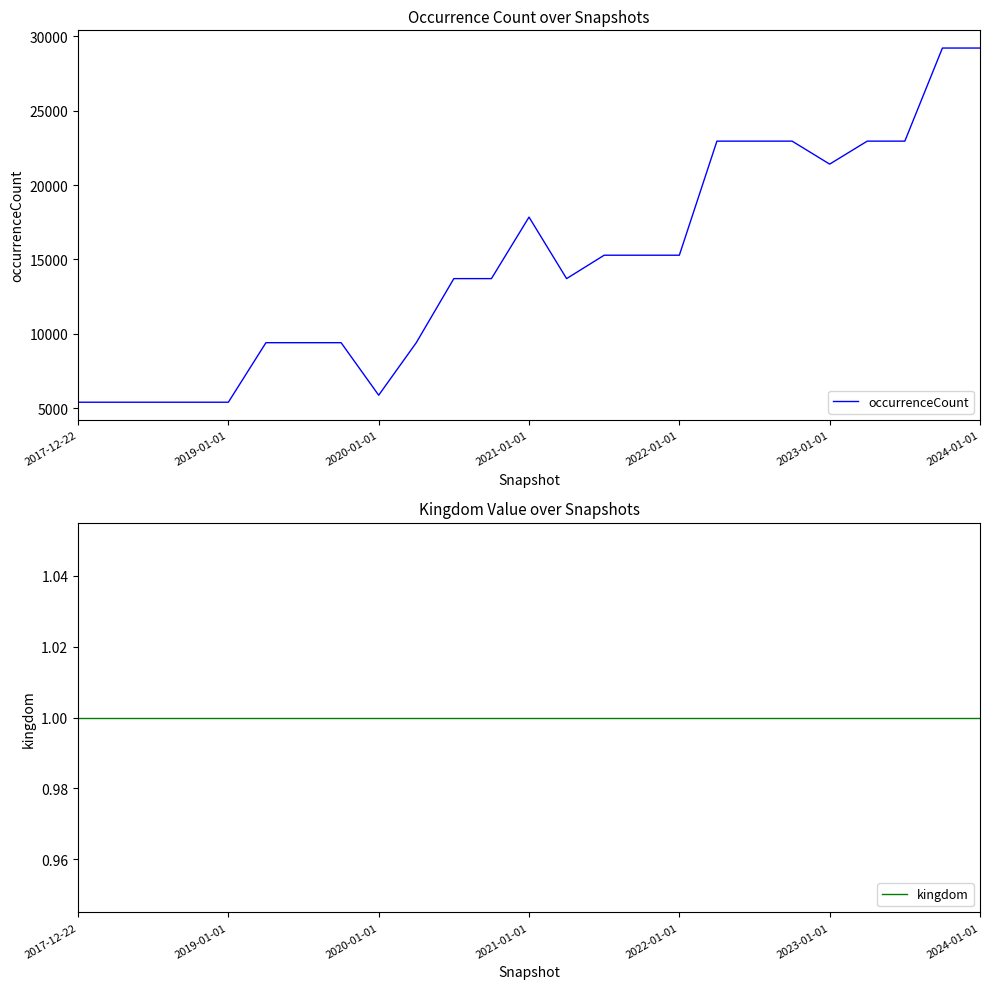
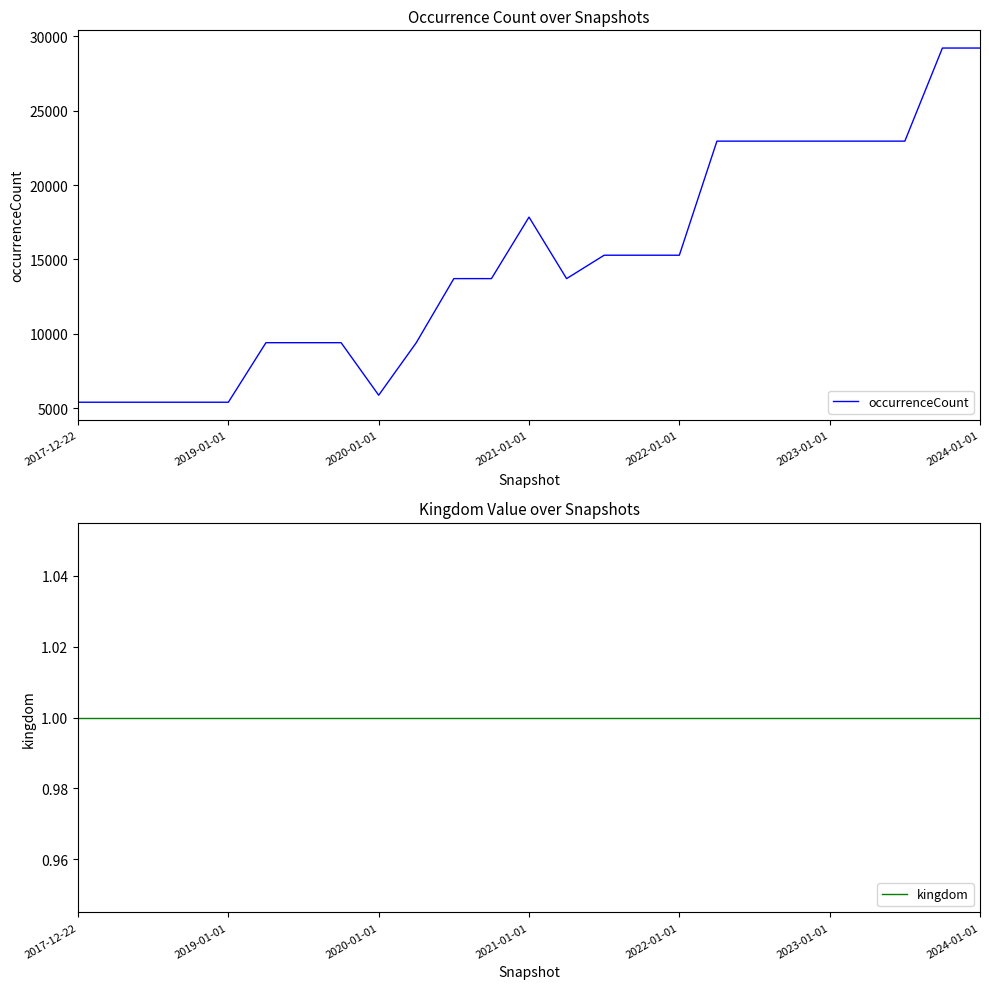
Occurrence Count over Snapshots, 2023-01-01: 21400 -> 23000
